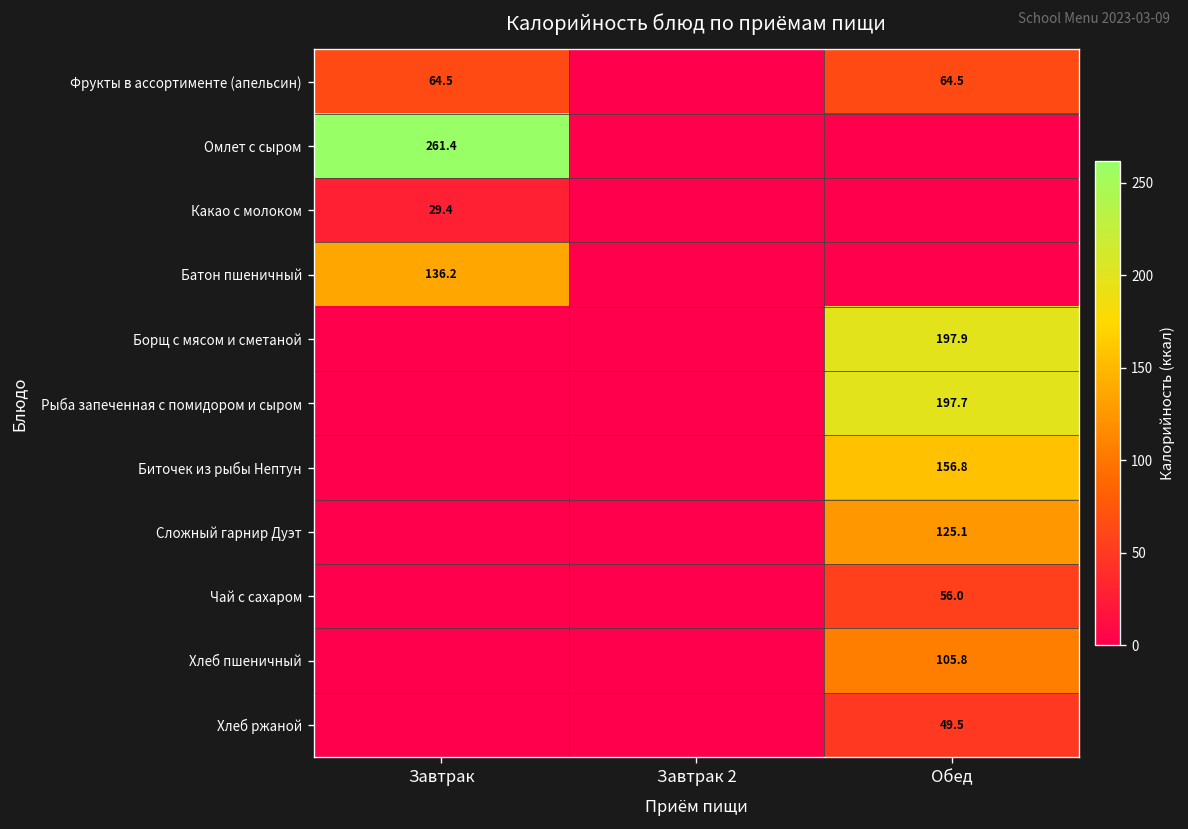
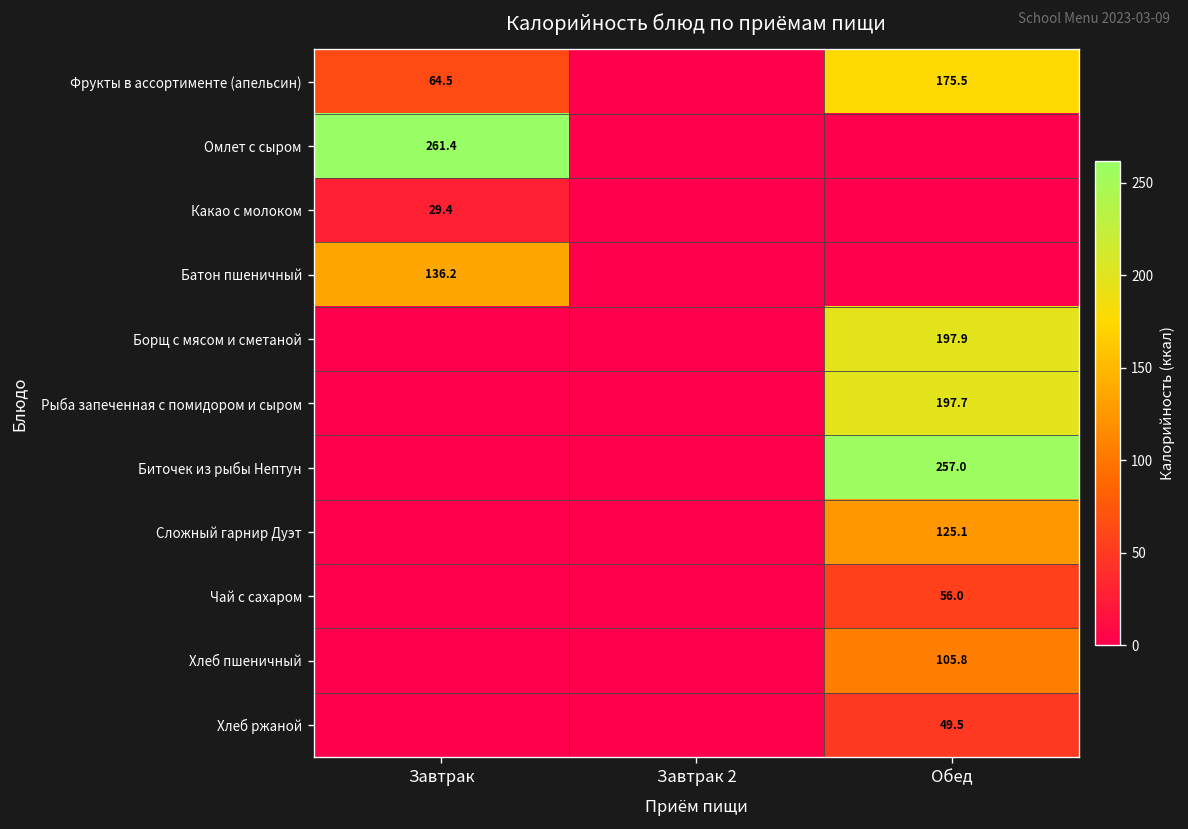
Фрукты в ассортименте (апельсин), Обед: 64.5 -> 175.5
Биточек из рыбы Нептун, Обед: 156.8 -> 257.0
